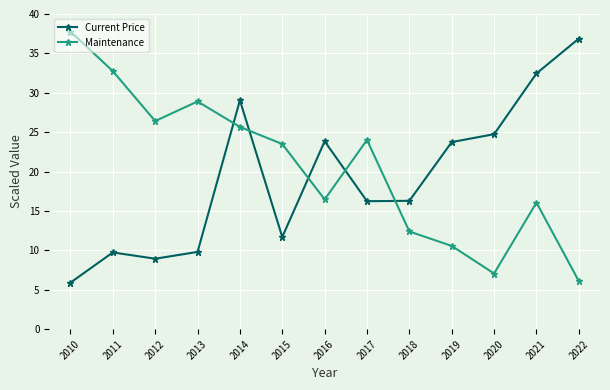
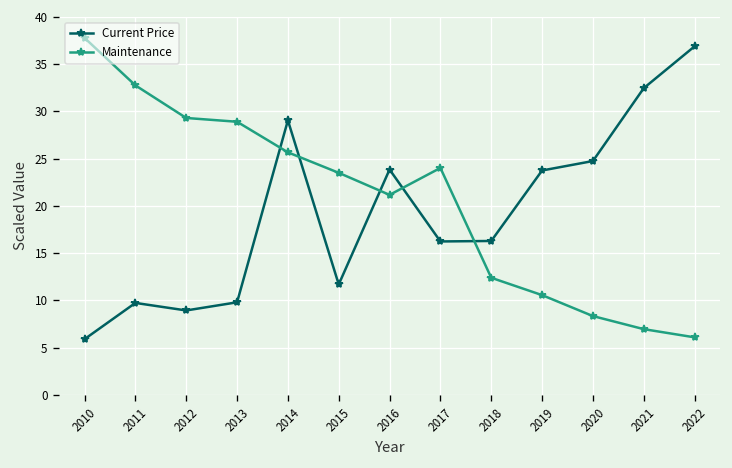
Maintenance, 2012: 26 -> 29
Maintenance, 2016: 16 -> 21
Maintenance, 2020: 7 -> 8
Maintenance, 2021: 16 -> 7
